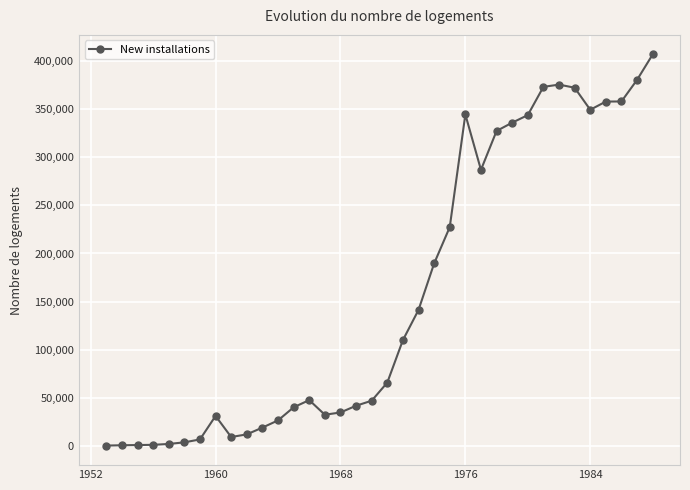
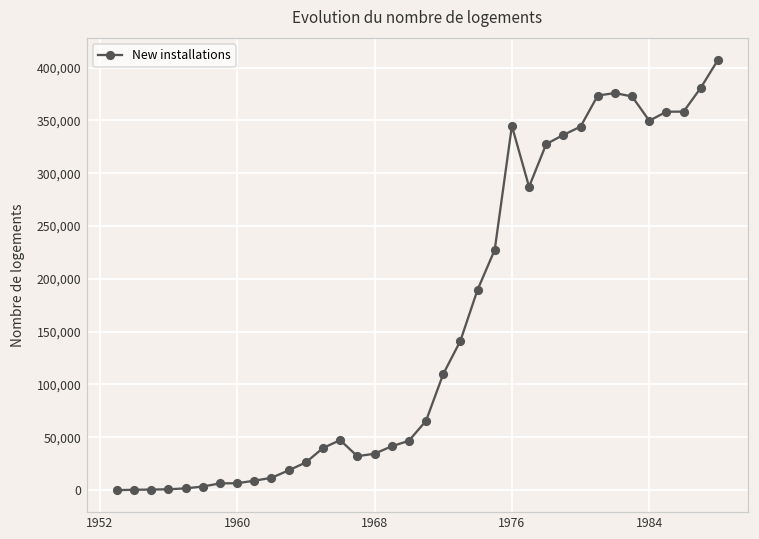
1960: 30,000 -> 10,000
